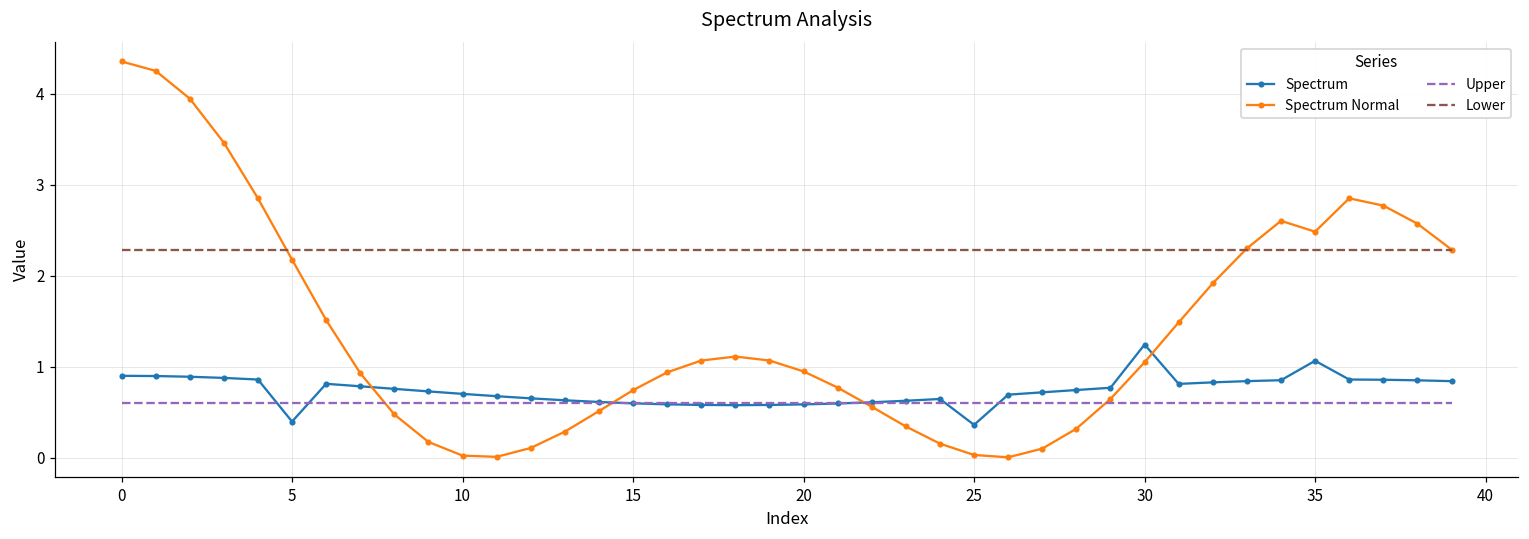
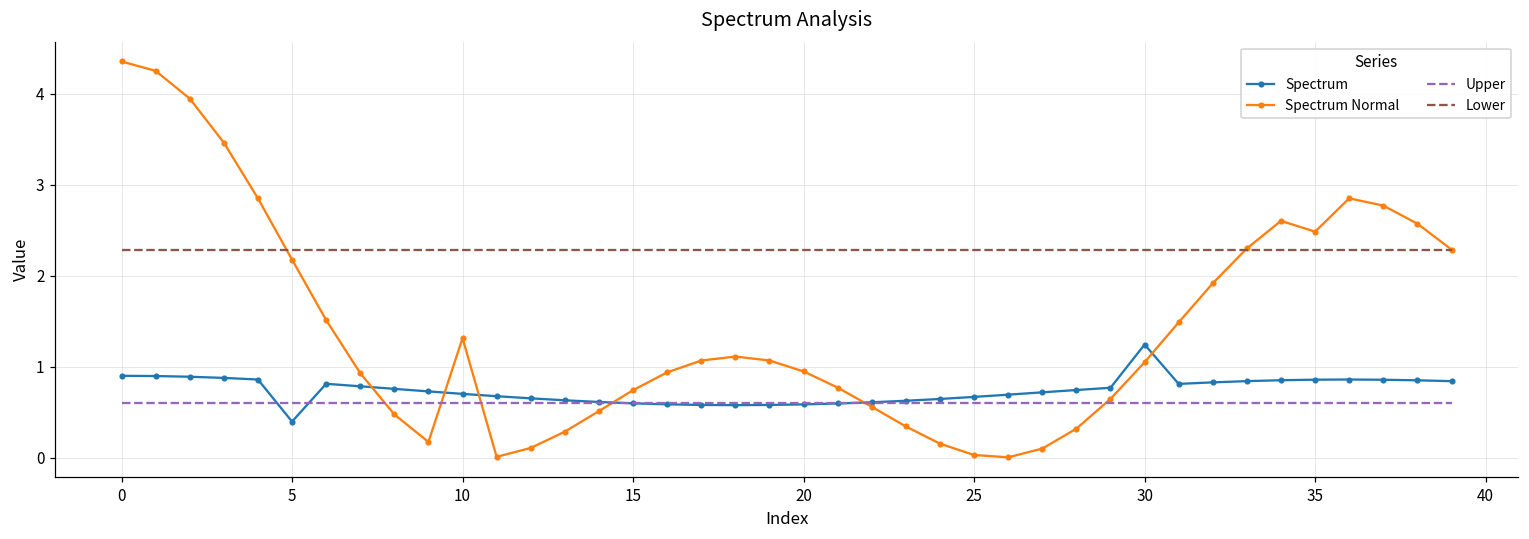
Spectrum Normal, 10: 0.0 -> 1.3
Spectrum, 25: 0.4 -> 0.7
Spectrum, 35: 1.1 -> 0.9
